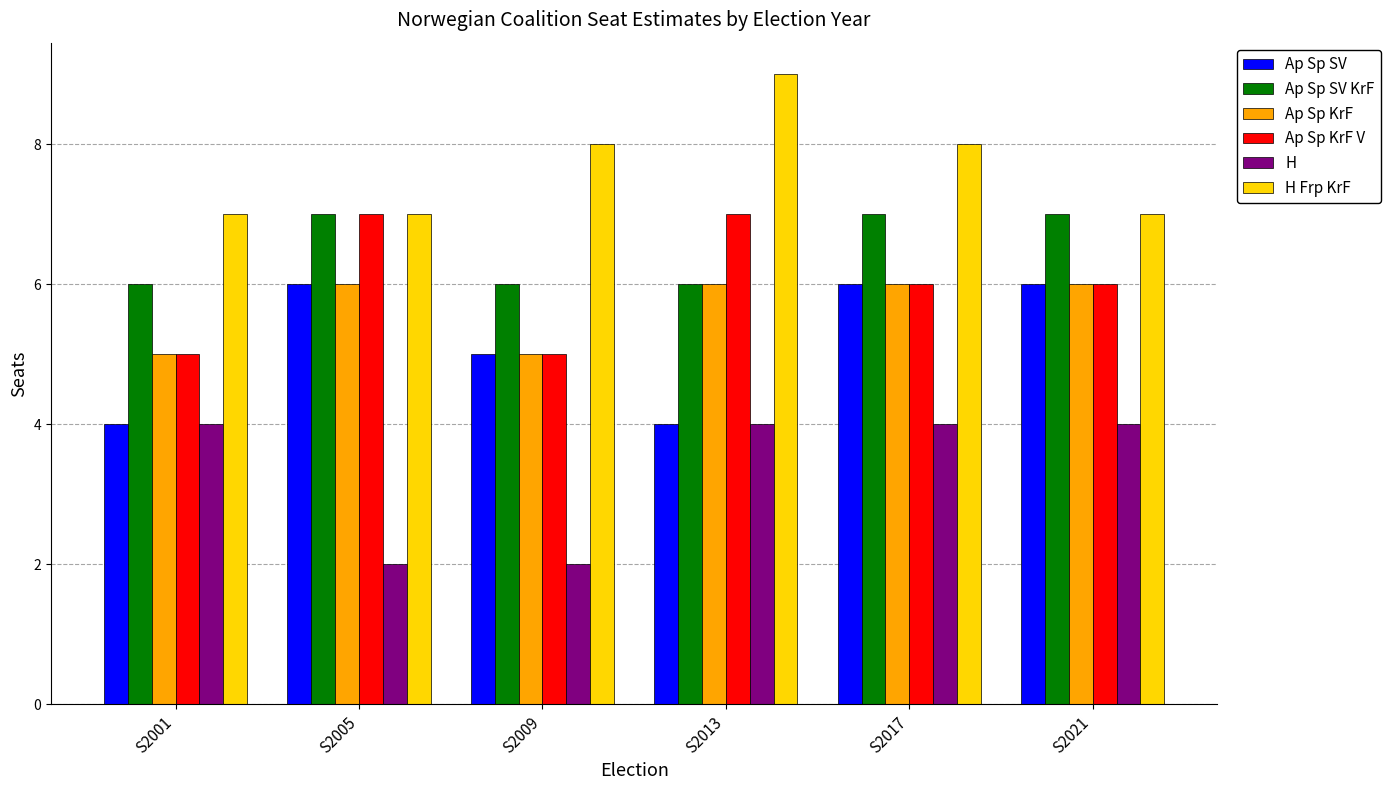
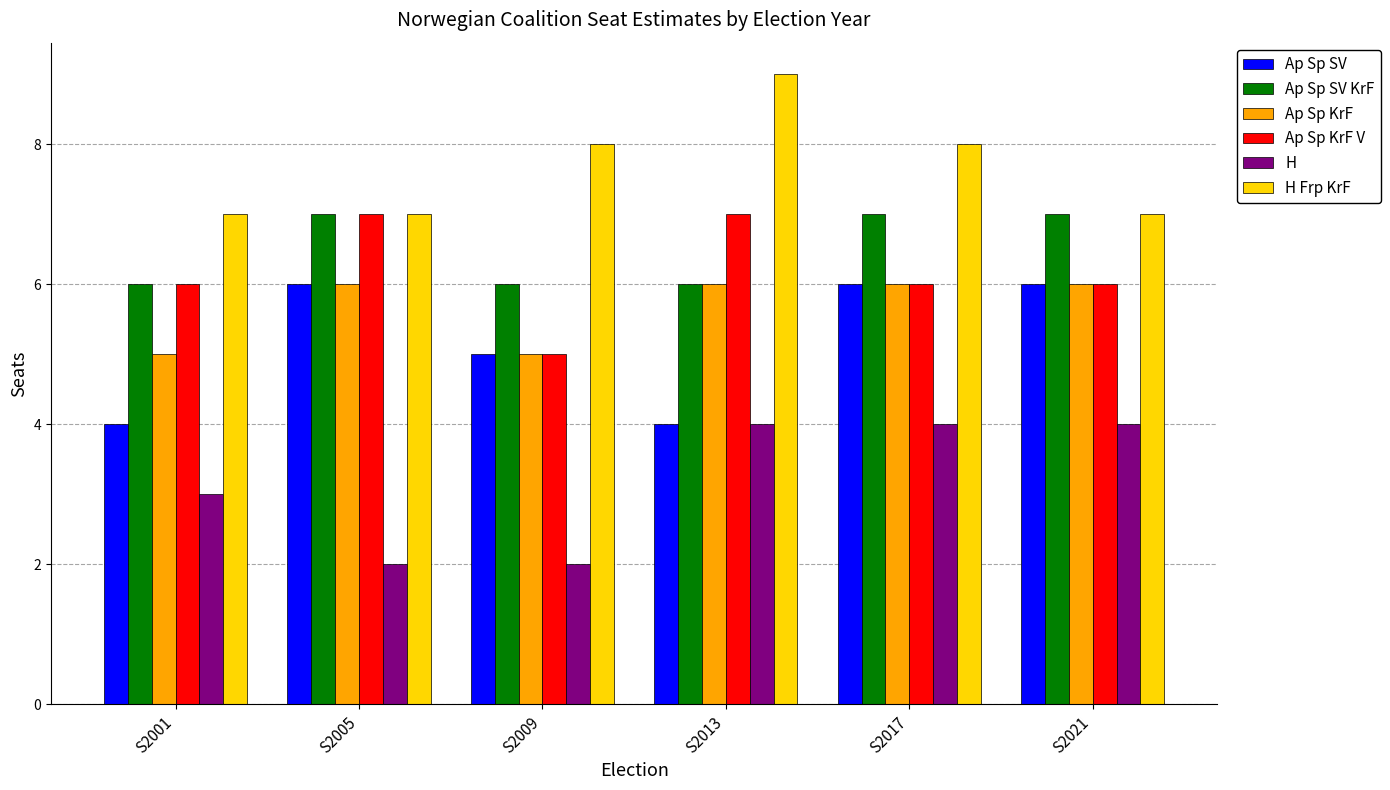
Ap Sp KrF V, S2001: 5 -> 6
H, S2001: 4 -> 3
